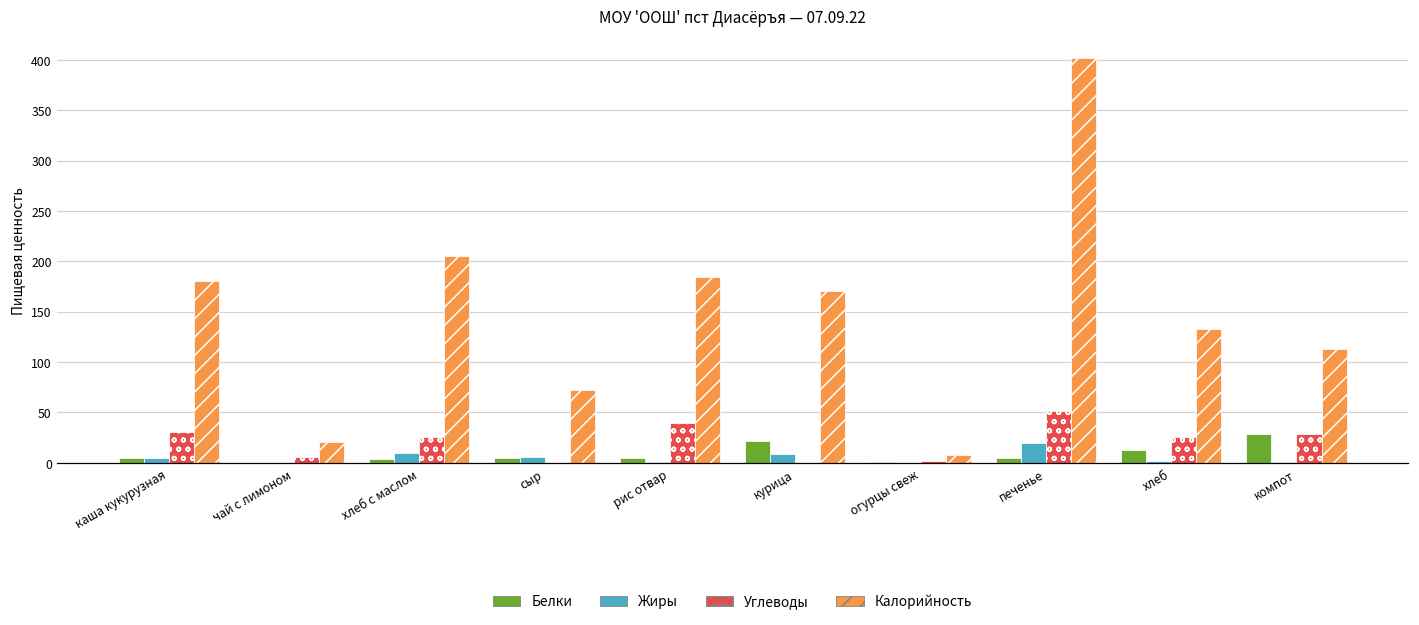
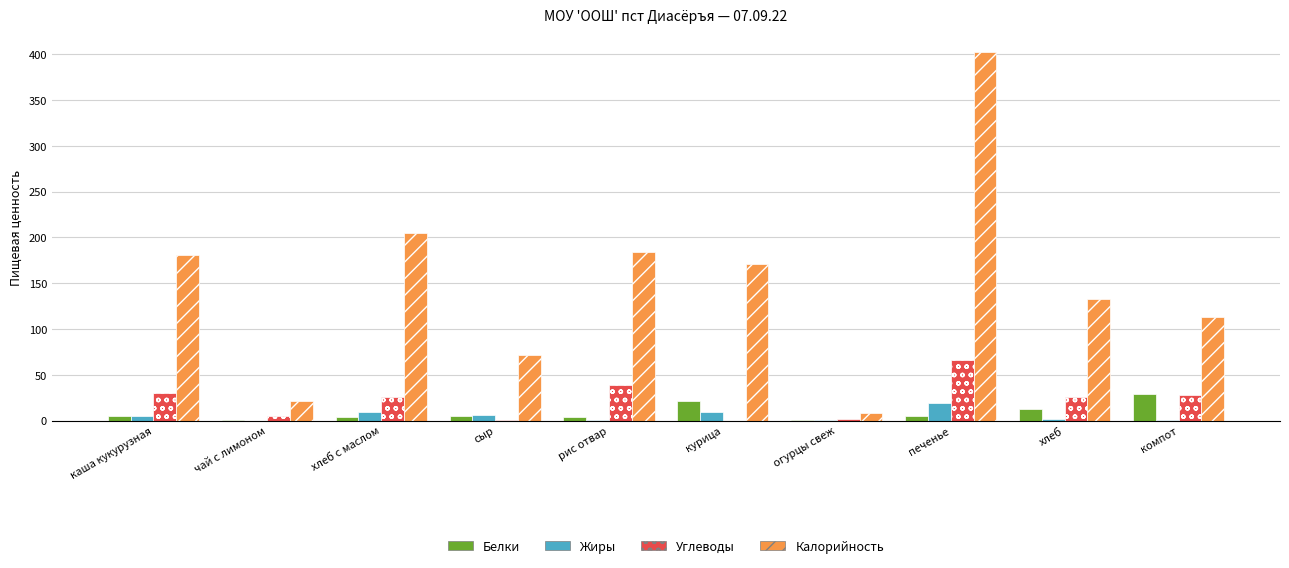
Углеводы, печенье: 50 -> 70
